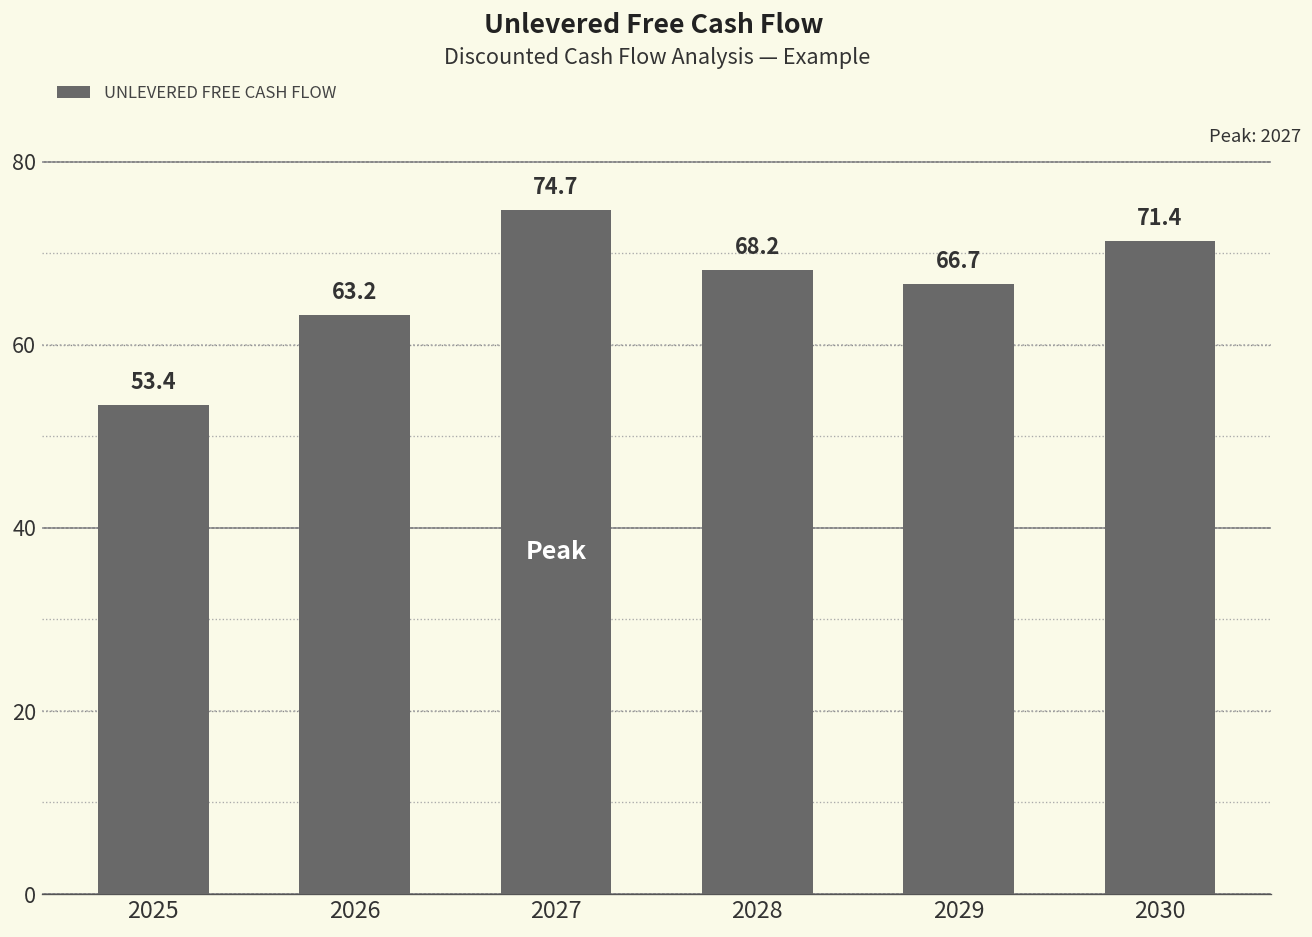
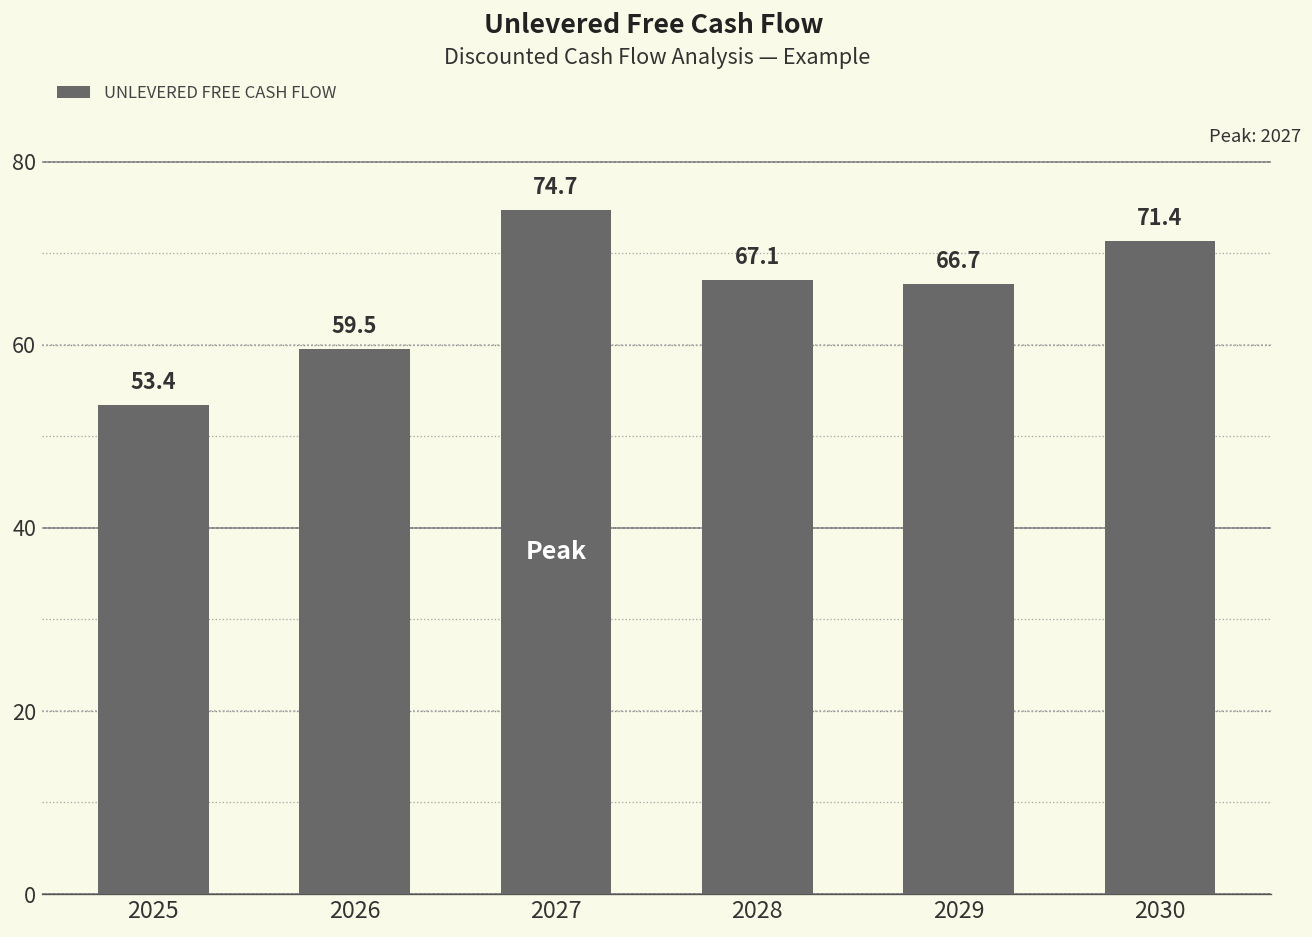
2026: 63.2 -> 59.5
2028: 68.2 -> 67.1
